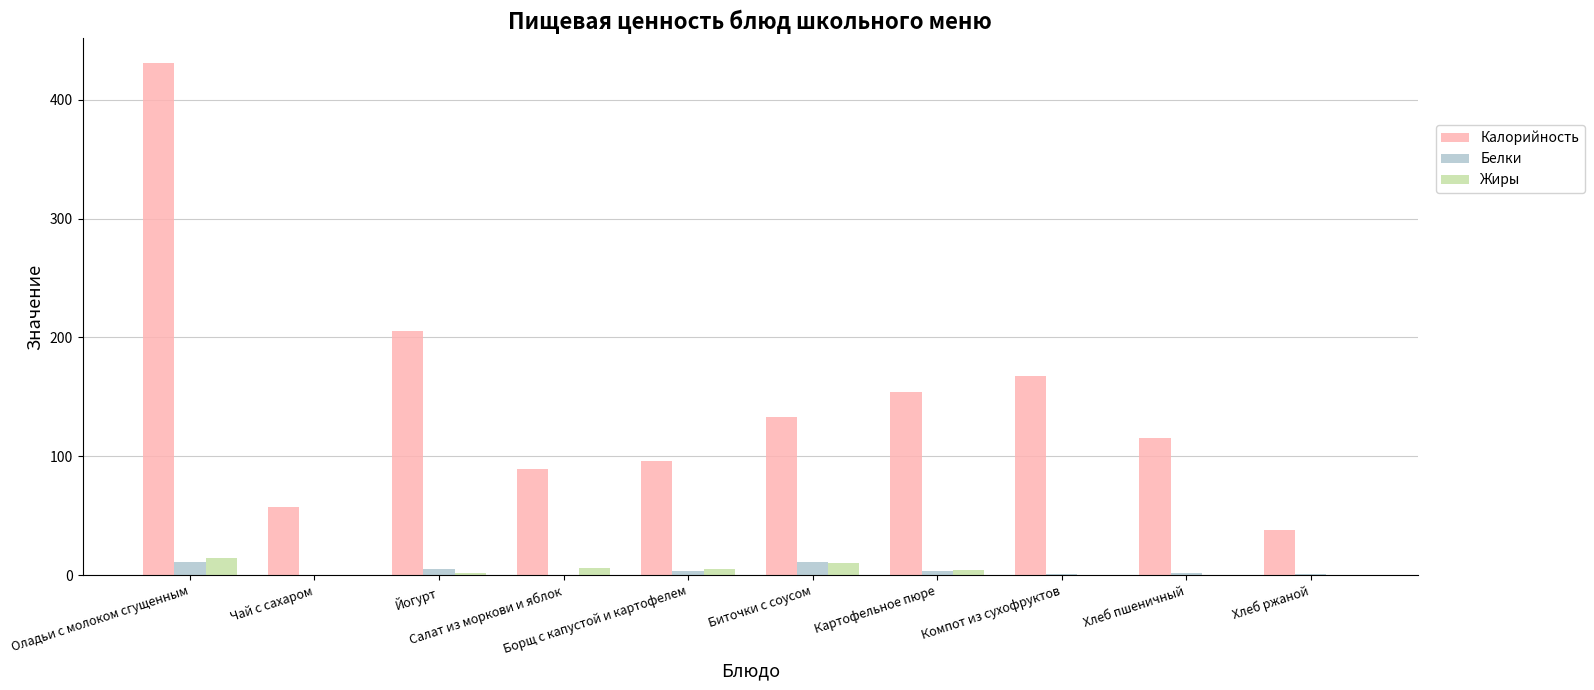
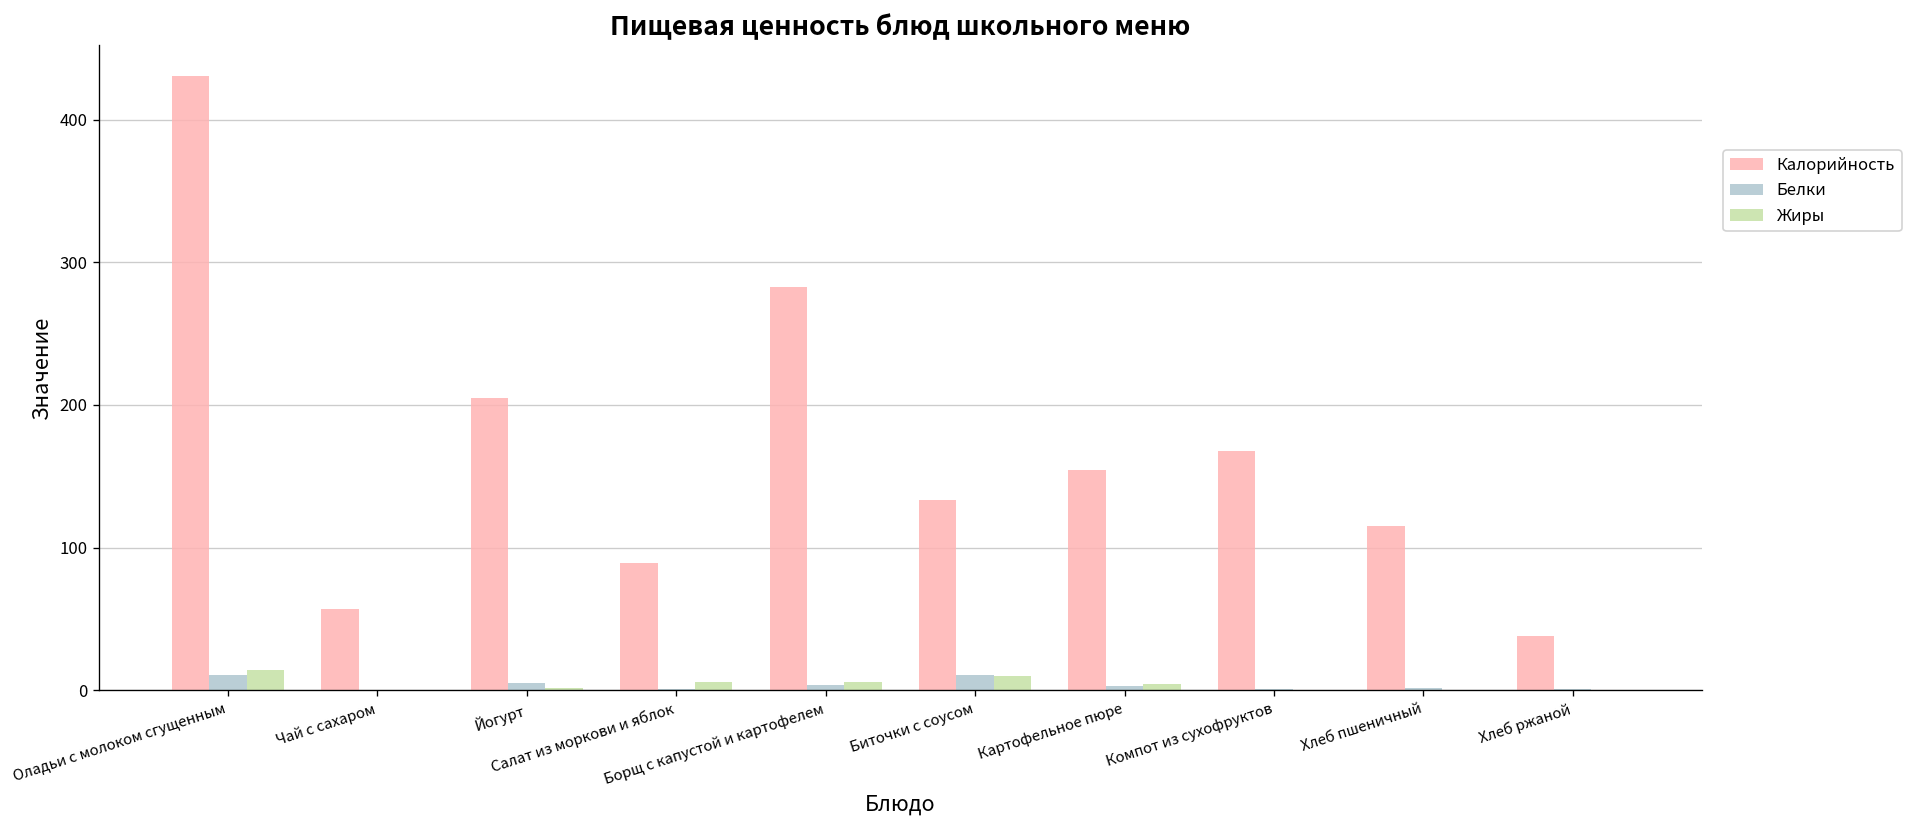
Калорийность, Борщ с капустой и картофелем: 96 -> 283
